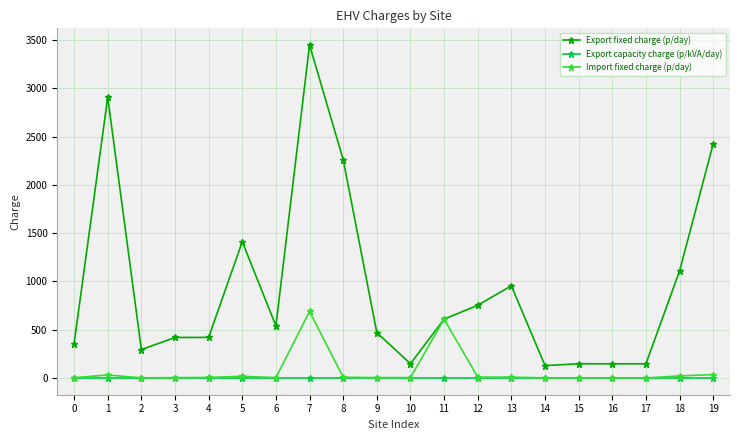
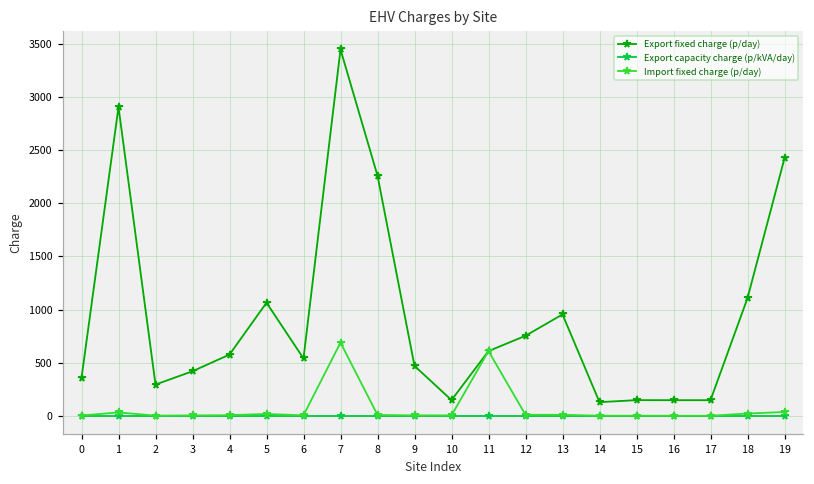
Export fixed charge (p/day), 4: 400 -> 600
Export fixed charge (p/day), 5: 1400 -> 1100
